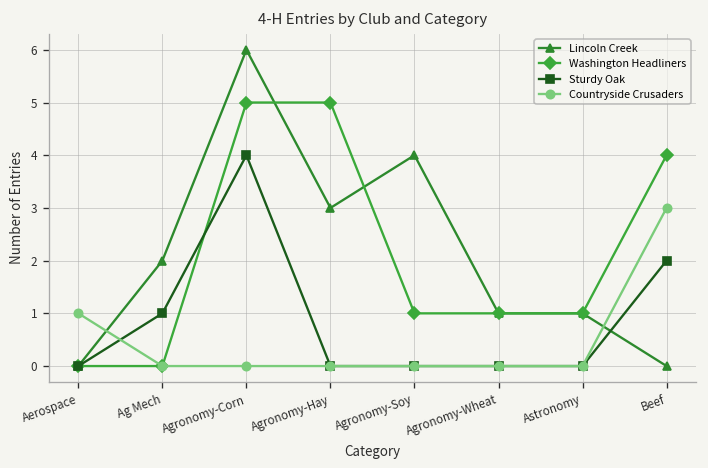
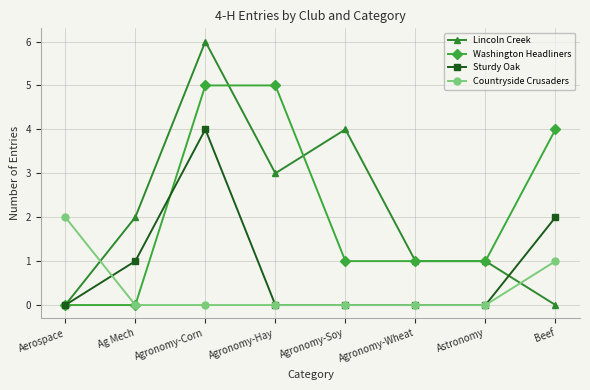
Countryside Crusaders, Aerospace: 1 -> 2
Countryside Crusaders, Beef: 3 -> 1
